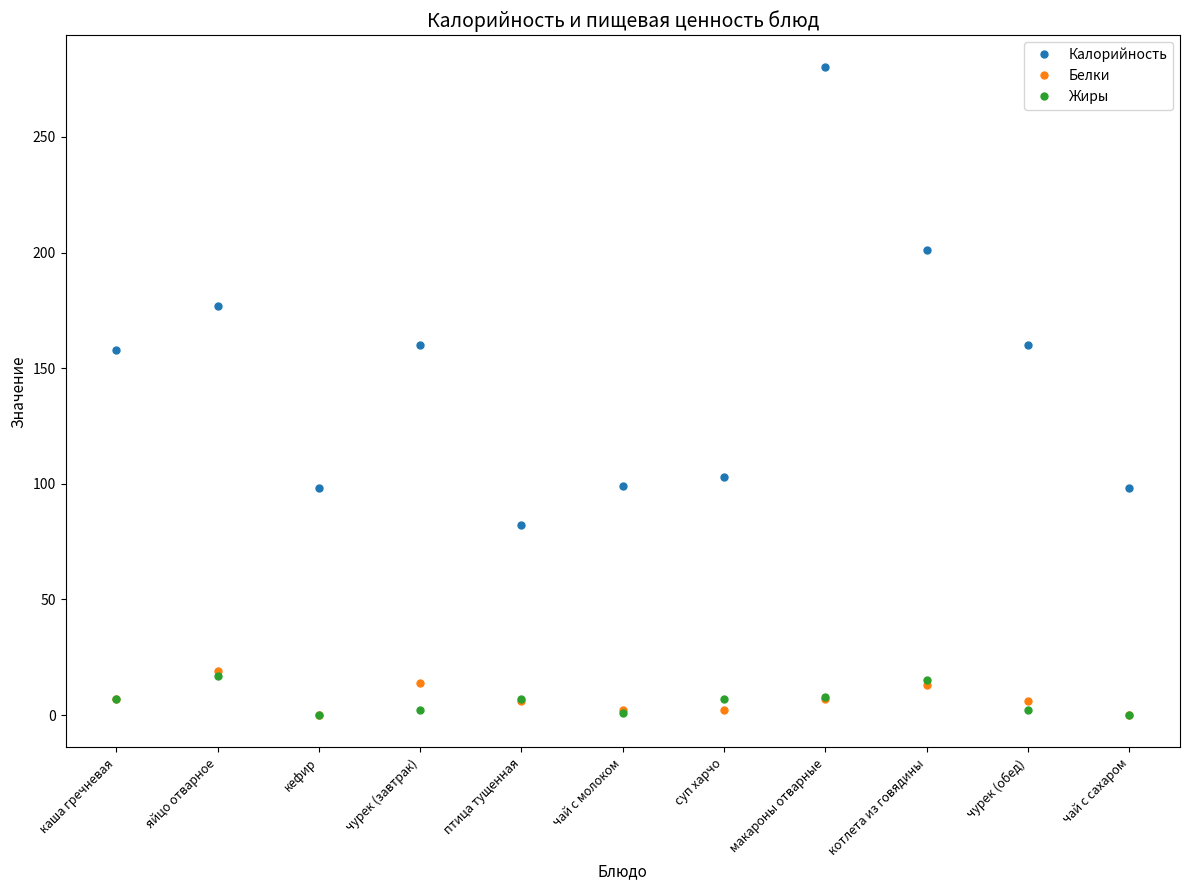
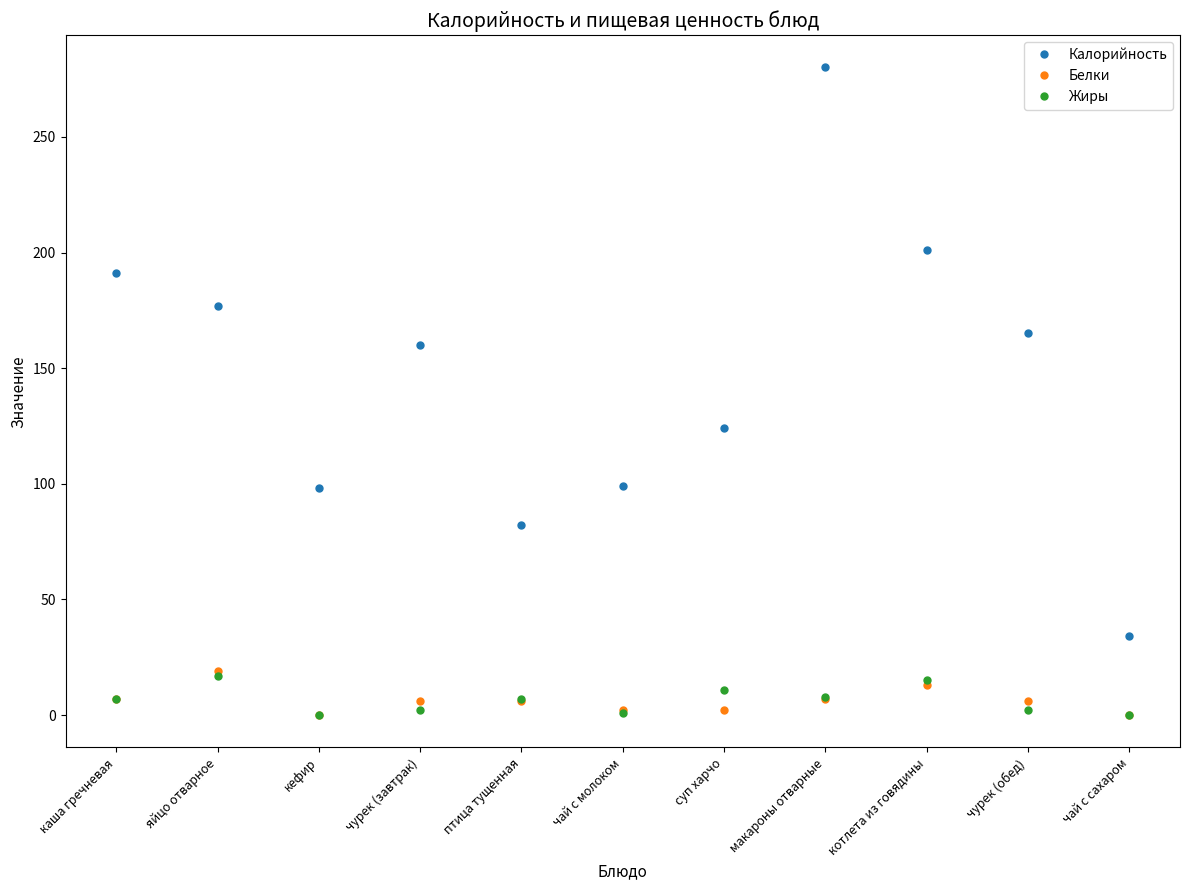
Калорийность, каша гречневая: 158 -> 191
Белки, чурек (завтрак): 14 -> 6
Калорийность, суп харчо: 103 -> 124
Жиры, суп харчо: 7 -> 11
Калорийность, чурек (обед): 160 -> 165
Калорийность, чай с сахаром: 98 -> 34
